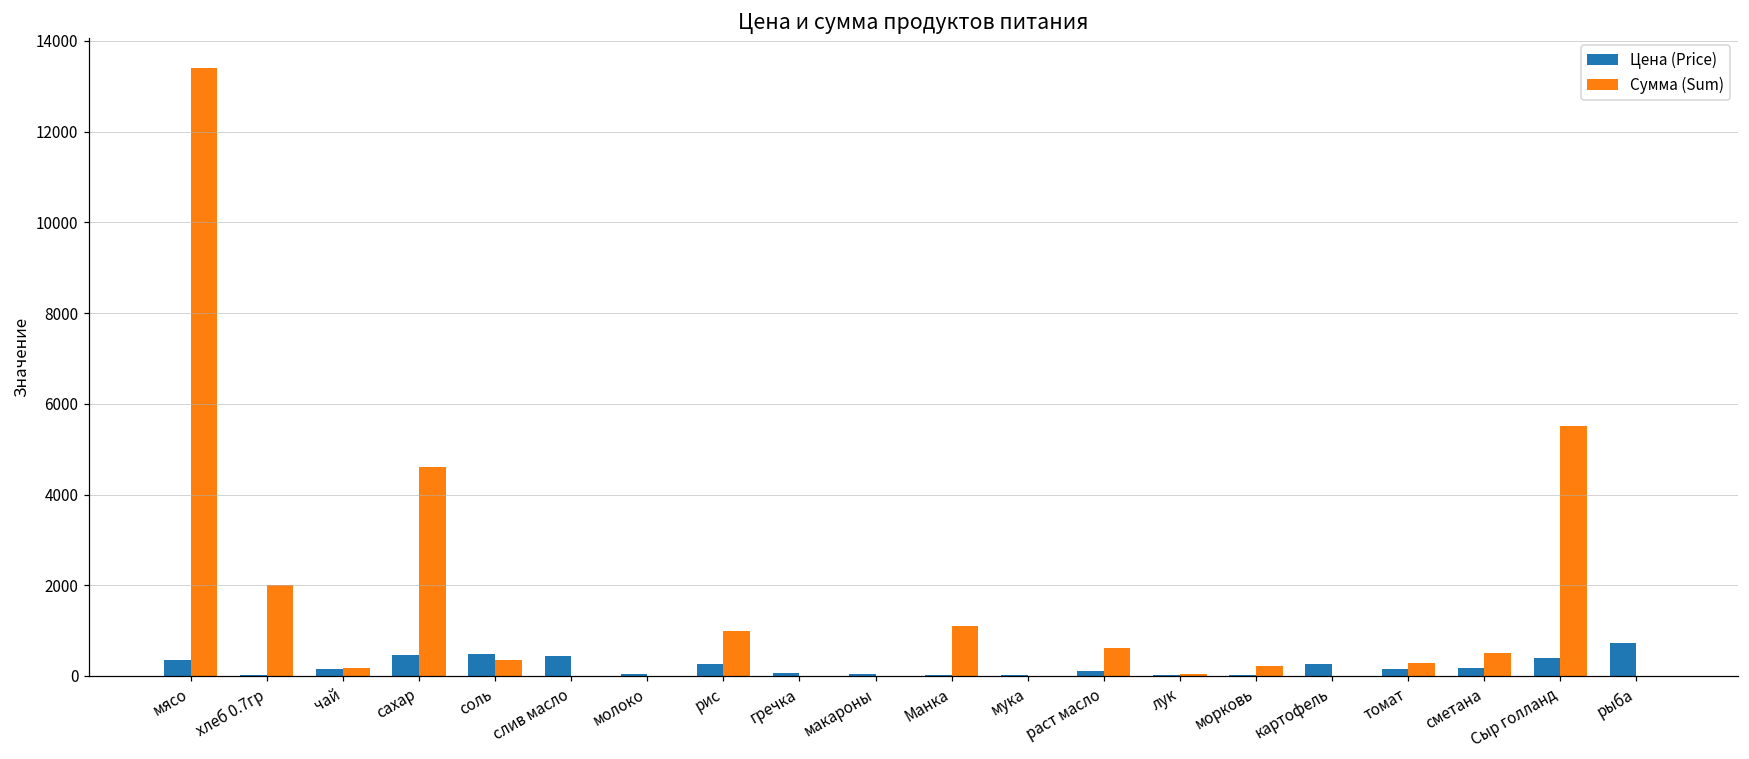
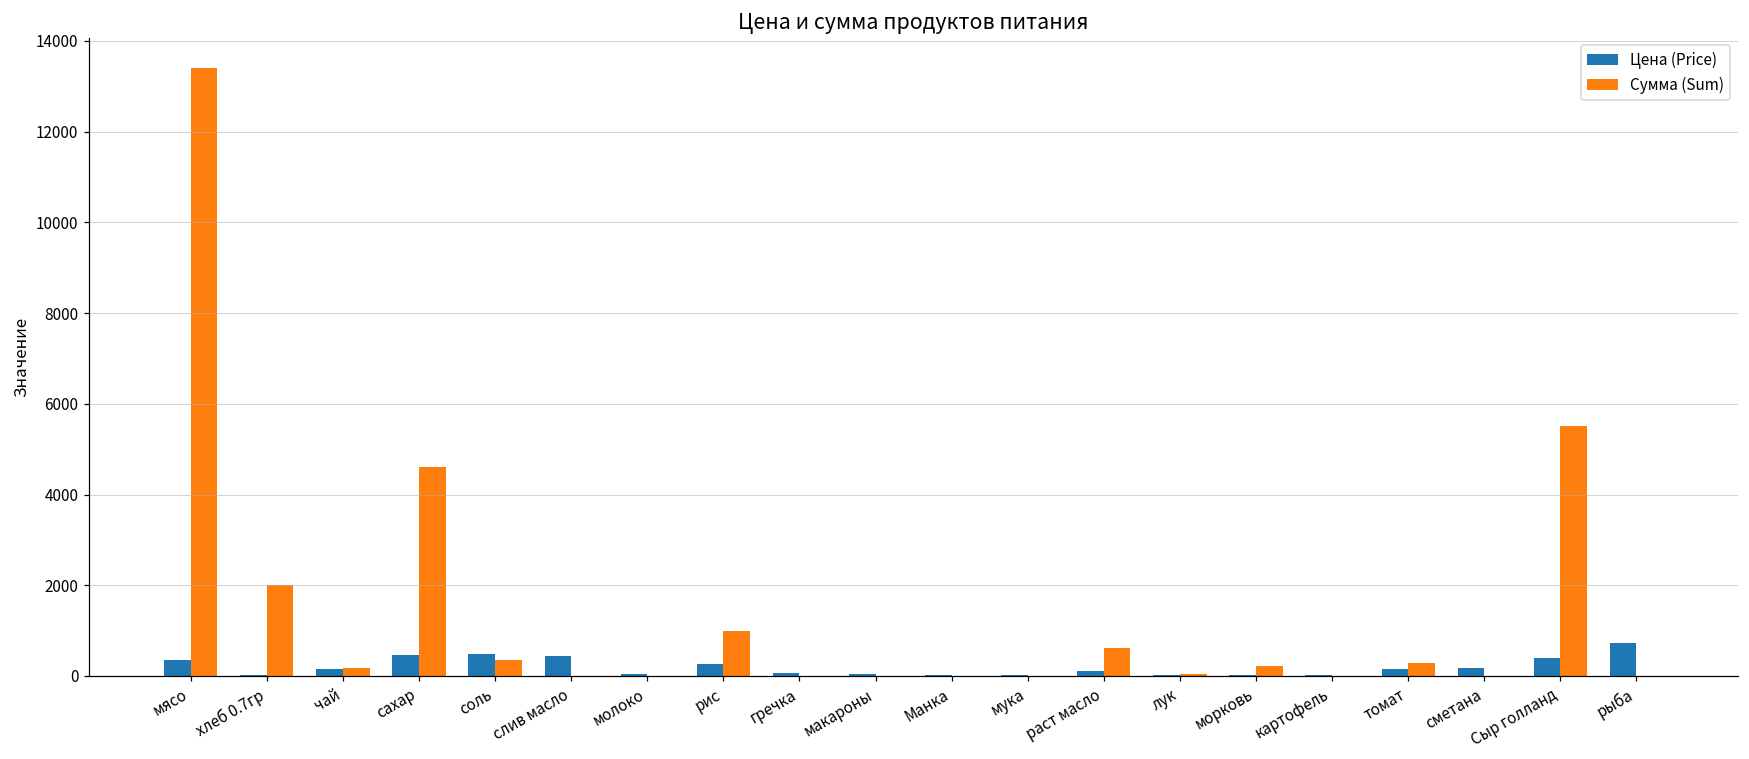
Сумма (Sum), Манка: 1100 -> 0
Цена (Price), картофель: 300 -> 0
Сумма (Sum), сметана: 500 -> 0
